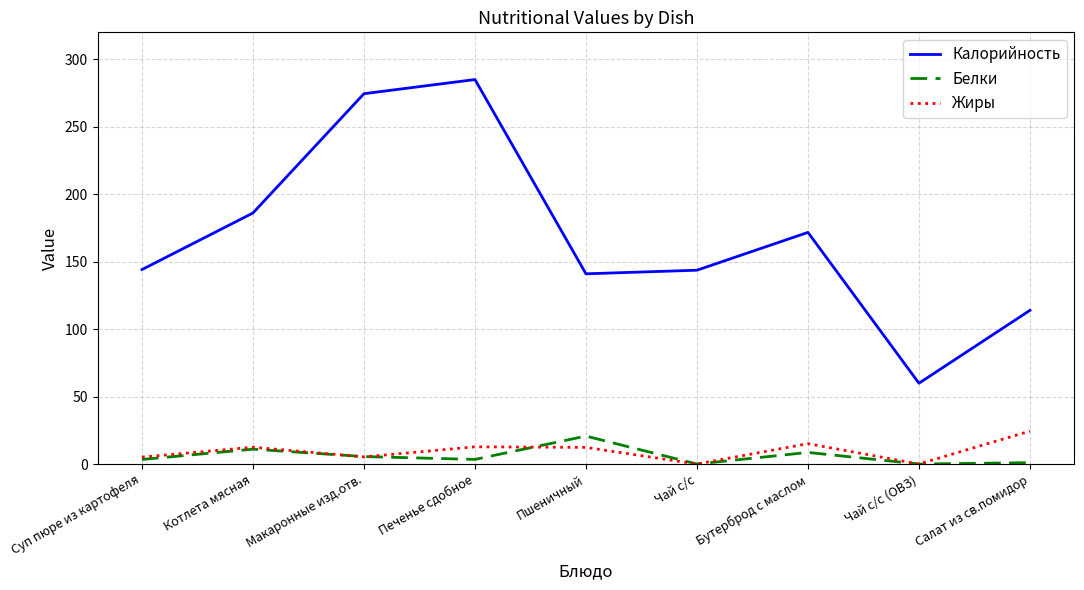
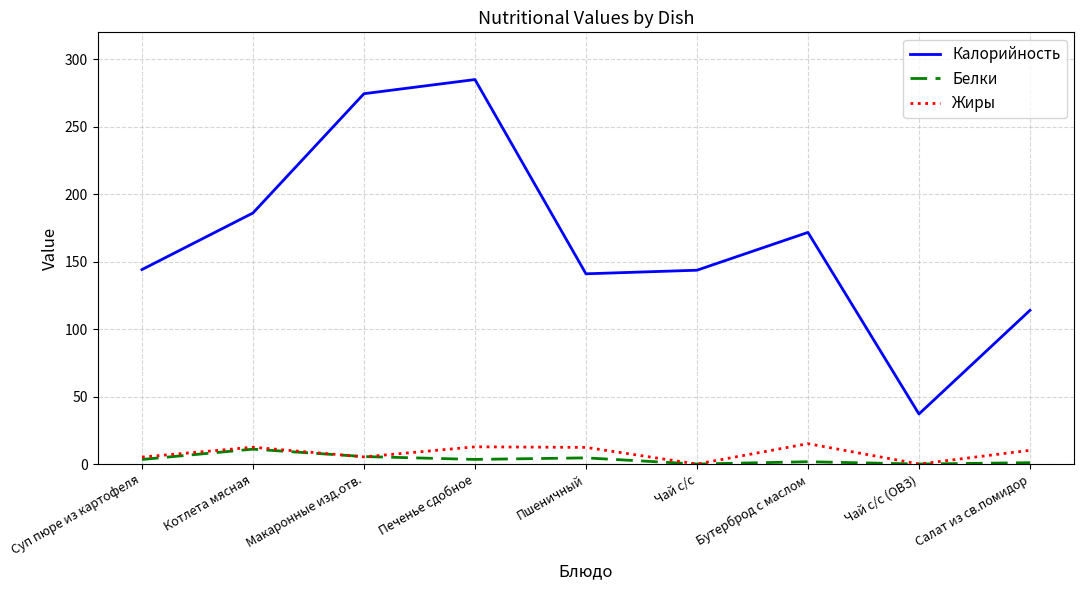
Белки, Пшеничный: 21 -> 5
Белки, Бутерброд с маслом: 9 -> 2
Калорийность, Чай с/с (ОВЗ): 60 -> 37
Жиры, Салат из св.помидор: 24 -> 10
